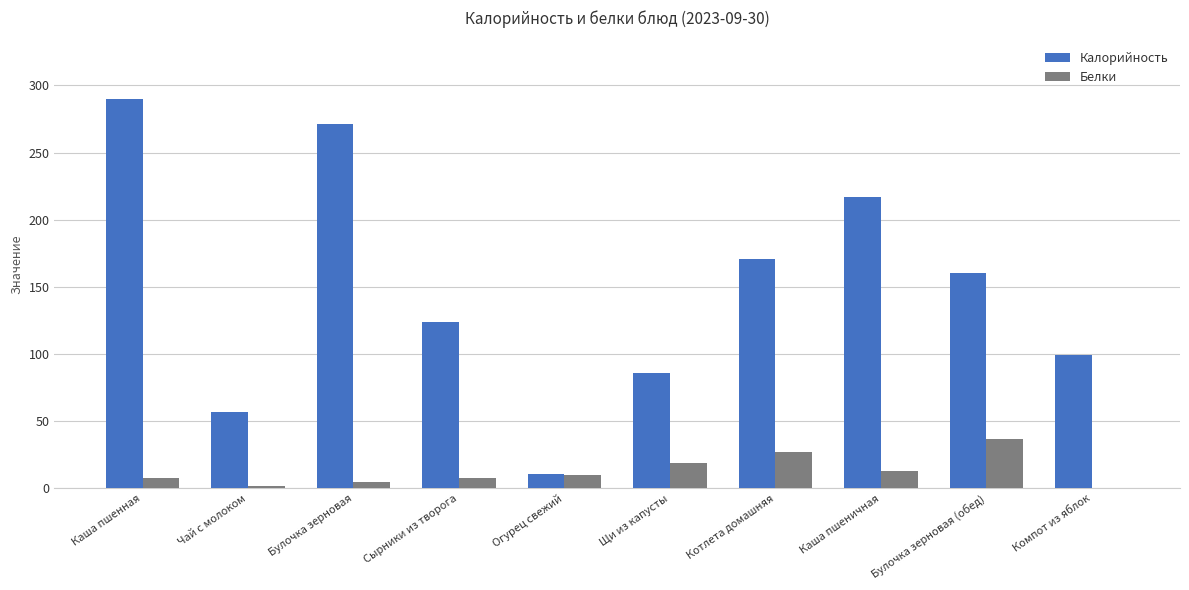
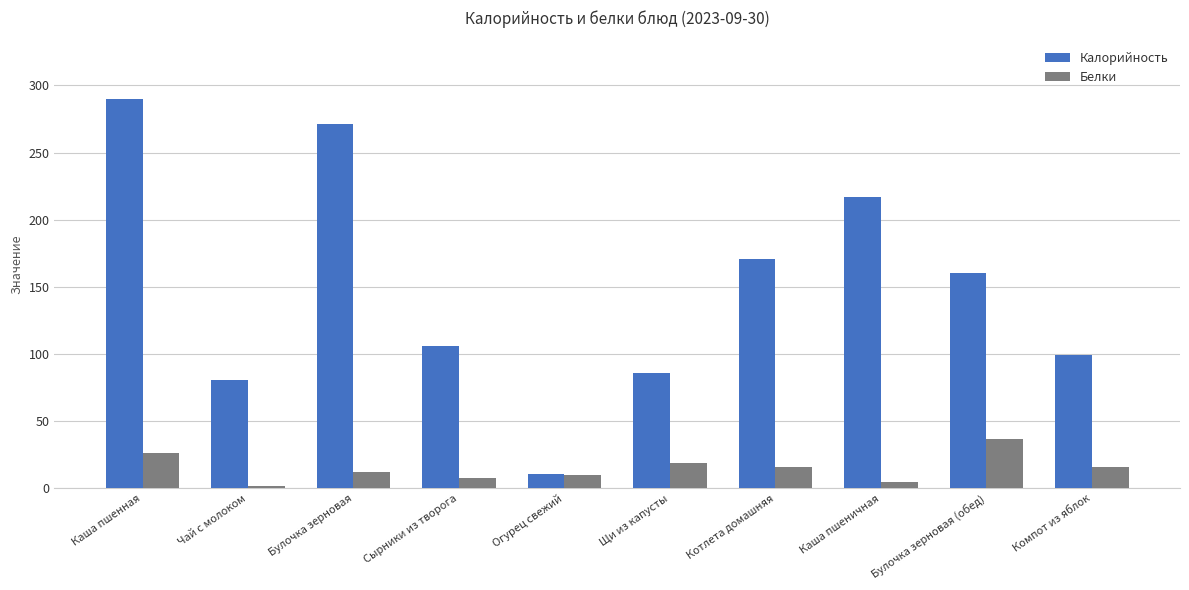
Белки, Каша пшенная: 8 -> 26
Калорийность, Чай с молоком: 57 -> 81
Белки, Булочка зерновая: 5 -> 12
Калорийность, Сырники из творога: 124 -> 106
Белки, Котлета домашняя: 27 -> 16
Белки, Каша пшеничная: 13 -> 5
Белки, Компот из яблок: 0 -> 16
